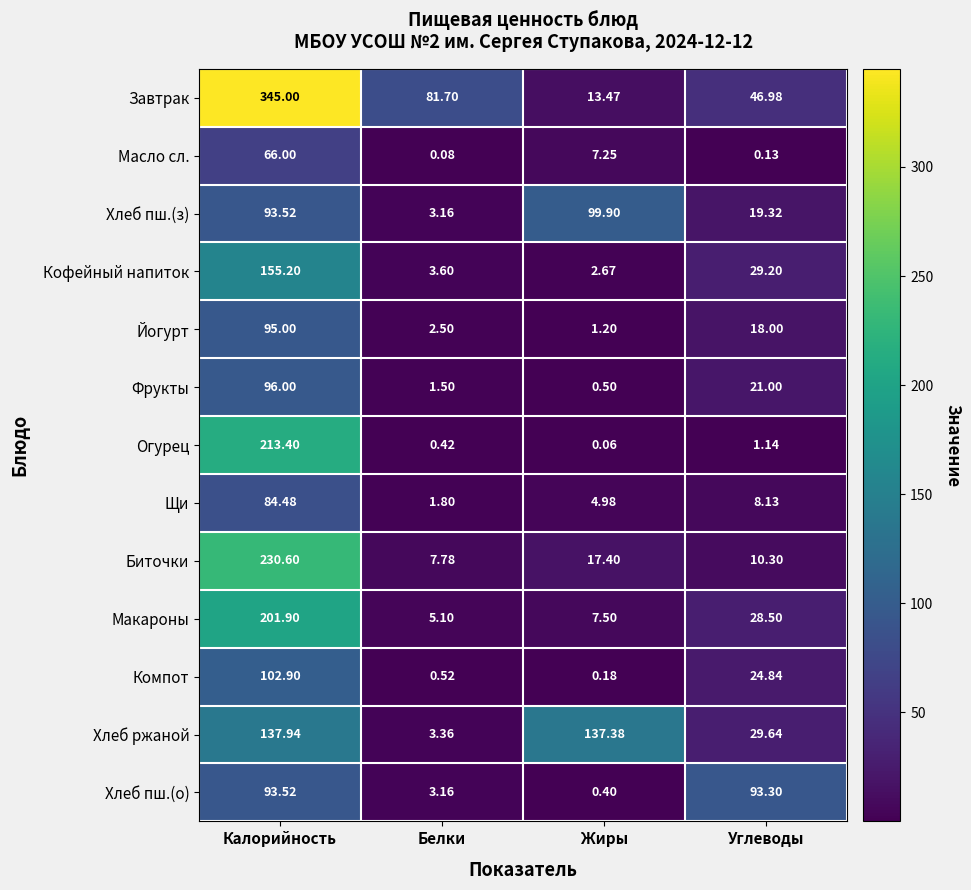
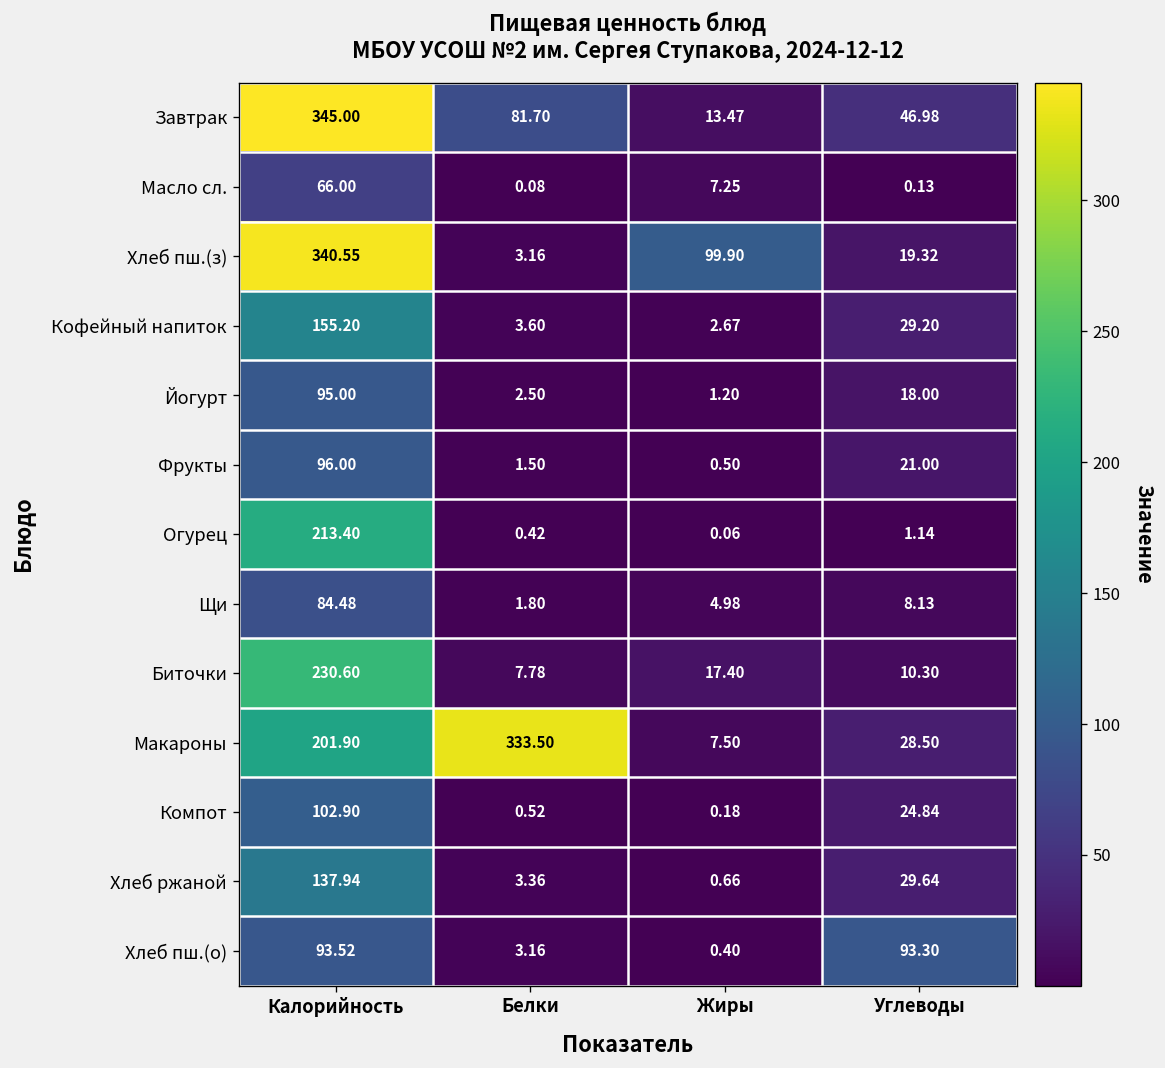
Хлеб пш.(з), Калорийность: 93.52 -> 340.55
Макароны, Белки: 5.10 -> 333.50
Хлеб ржаной, Жиры: 137.38 -> 0.66
